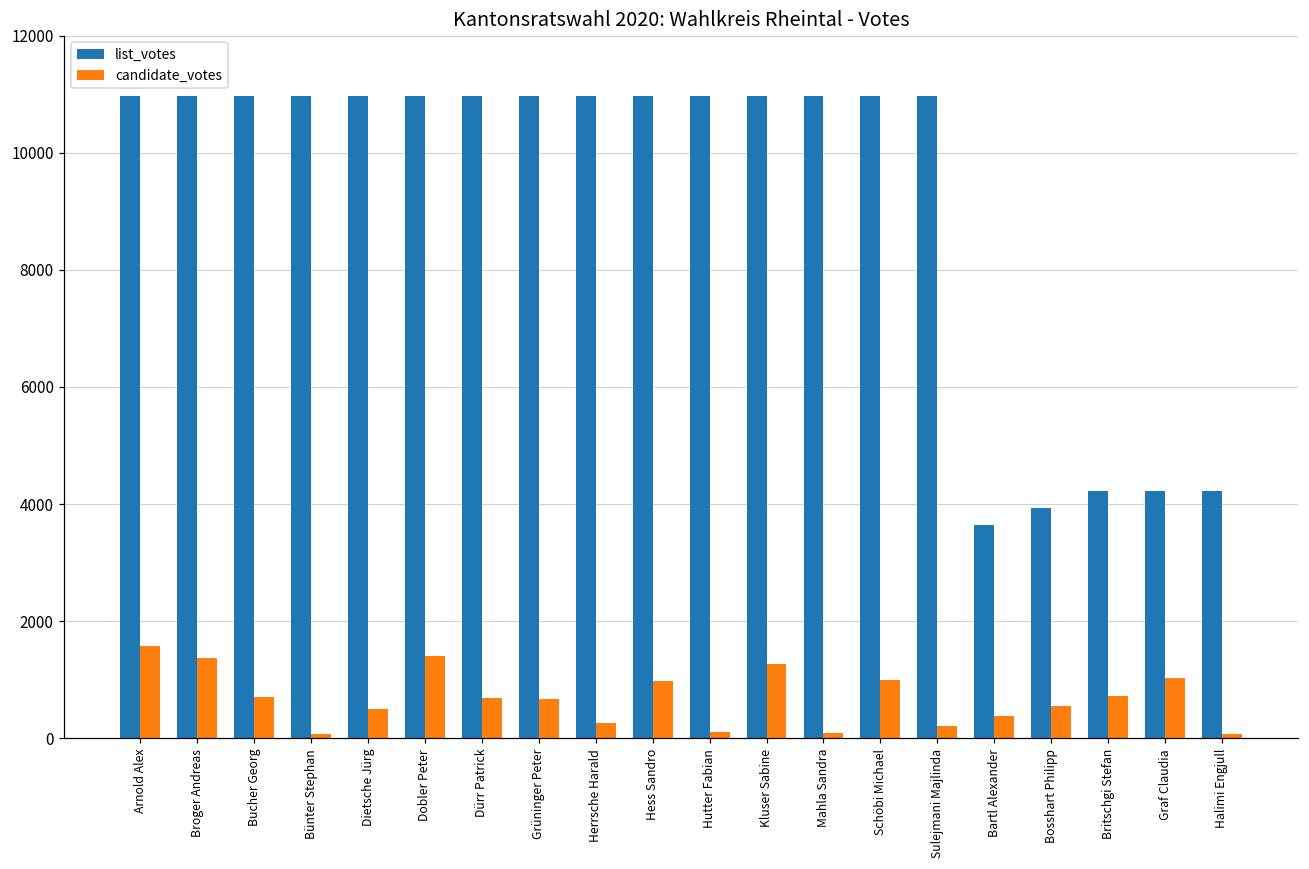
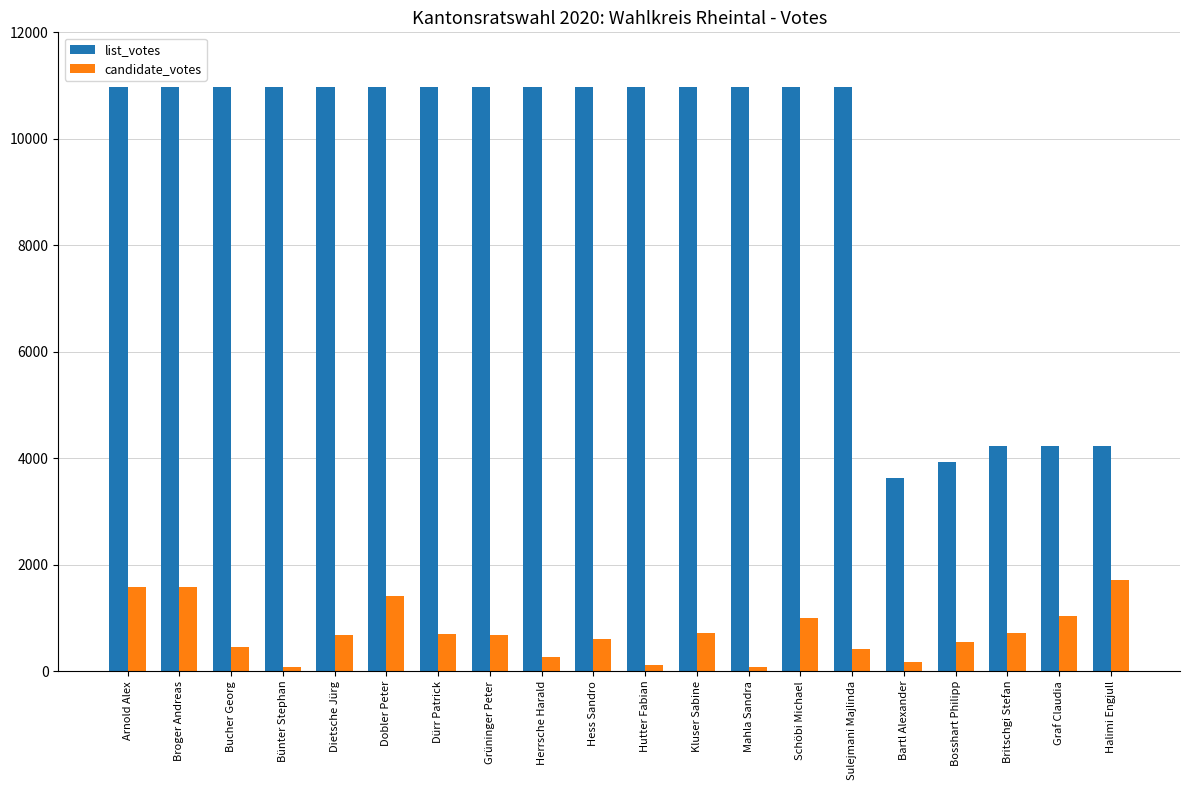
candidate_votes, Broger Andreas: 1400 -> 1600
candidate_votes, Bucher Georg: 700 -> 500
candidate_votes, Dietsche Jürg: 500 -> 700
candidate_votes, Hess Sandro: 1000 -> 600
candidate_votes, Kluser Sabine: 1300 -> 700
candidate_votes, Sulejmani Majlinda: 200 -> 400
candidate_votes, Bartl Alexander: 400 -> 200
candidate_votes, Halimi Engjull: 100 -> 1700
